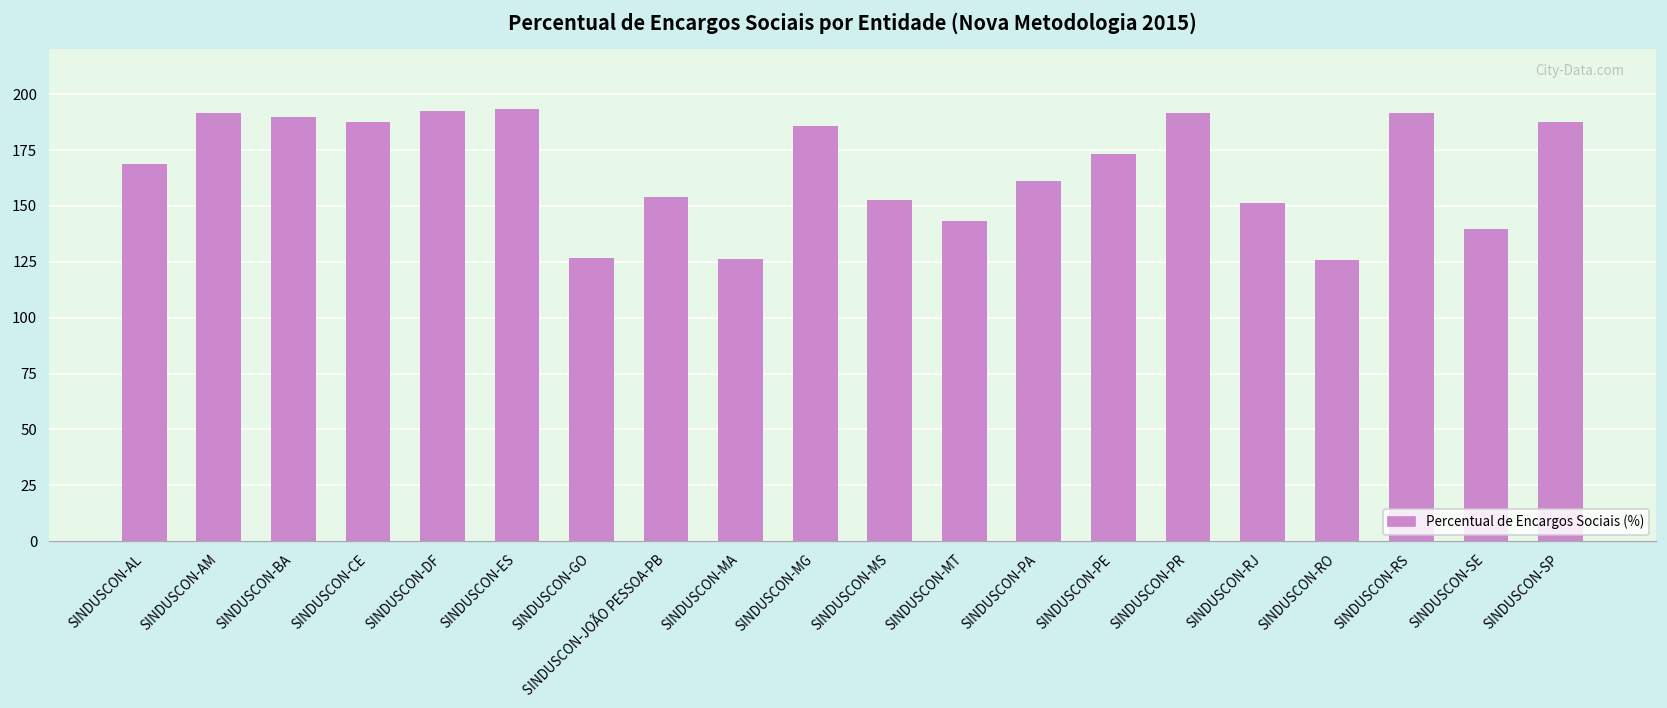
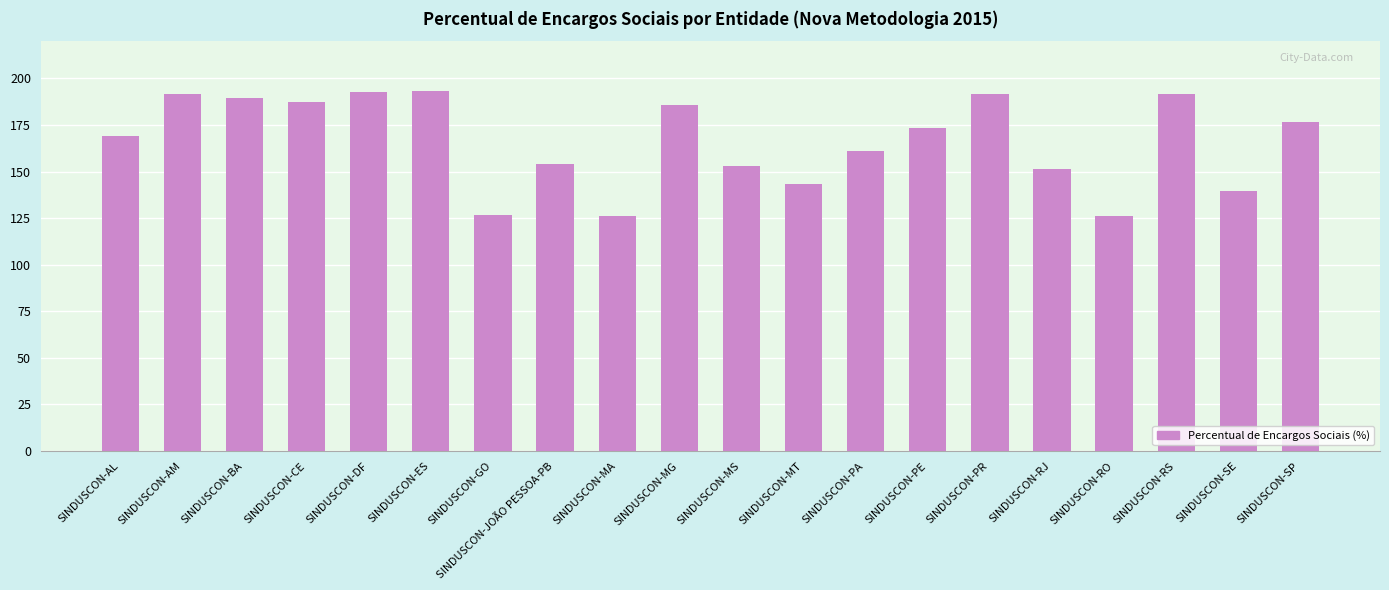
SINDUSCON-SP: 188 -> 177
